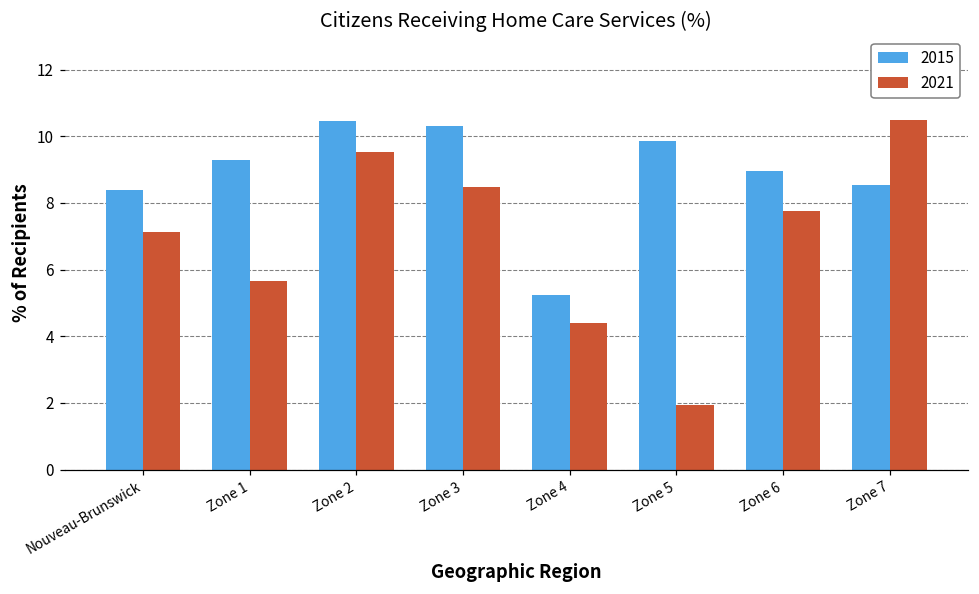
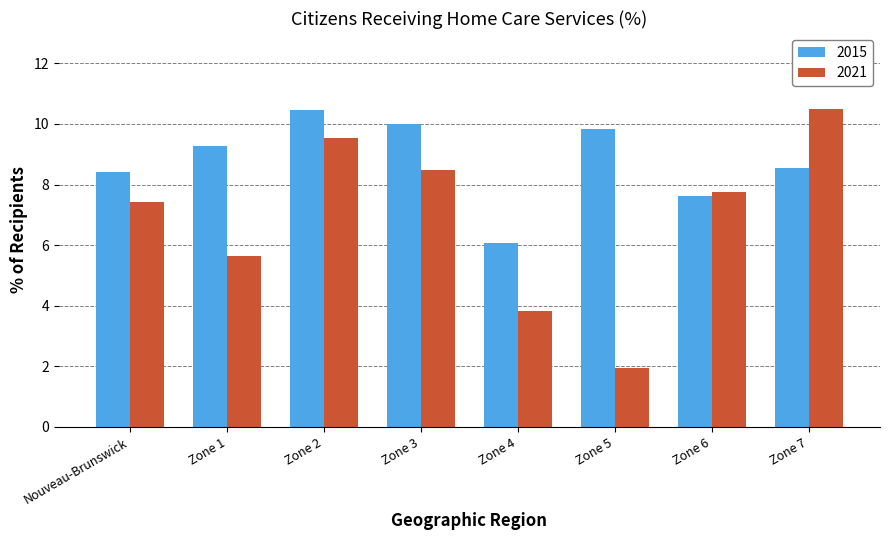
2021, Nouveau-Brunswick: 7.1 -> 7.4
2015, Zone 3: 10.3 -> 10.0
2015, Zone 4: 5.2 -> 6.1
2021, Zone 4: 4.4 -> 3.8
2015, Zone 6: 8.9 -> 7.6
